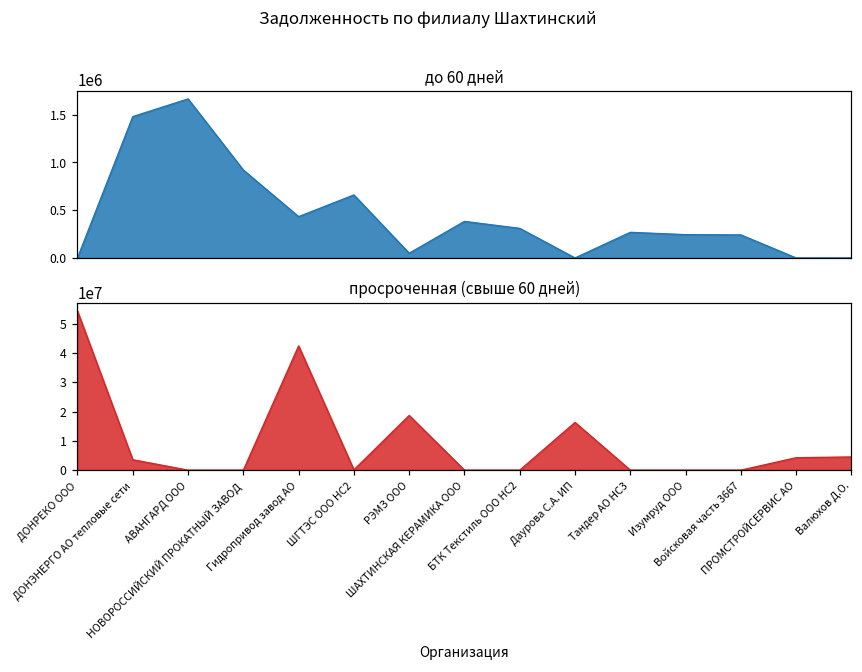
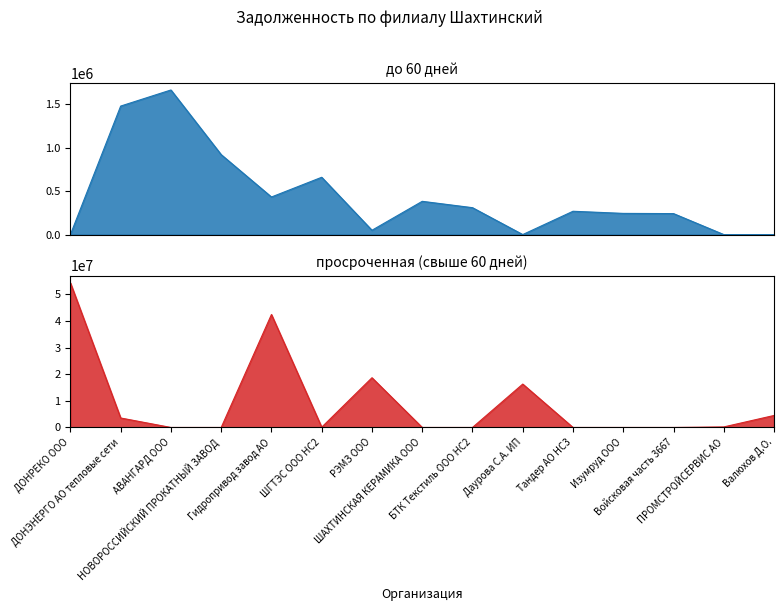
просроченная (свыше 60 дней), ПРОМСТРОЙСЕРВИС АО: 4000000 -> 0
